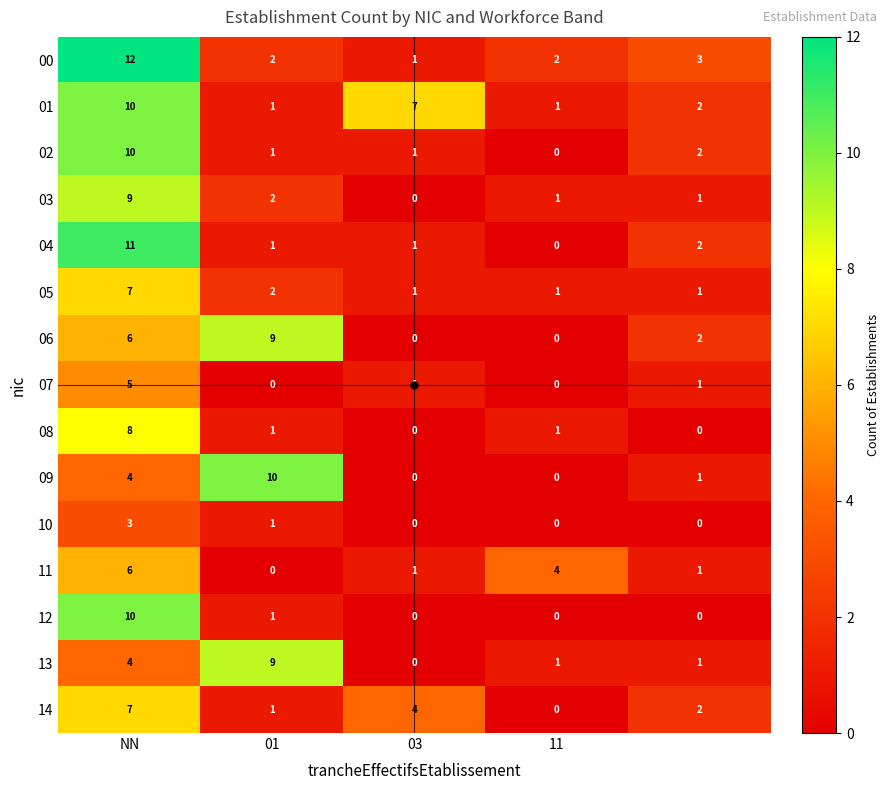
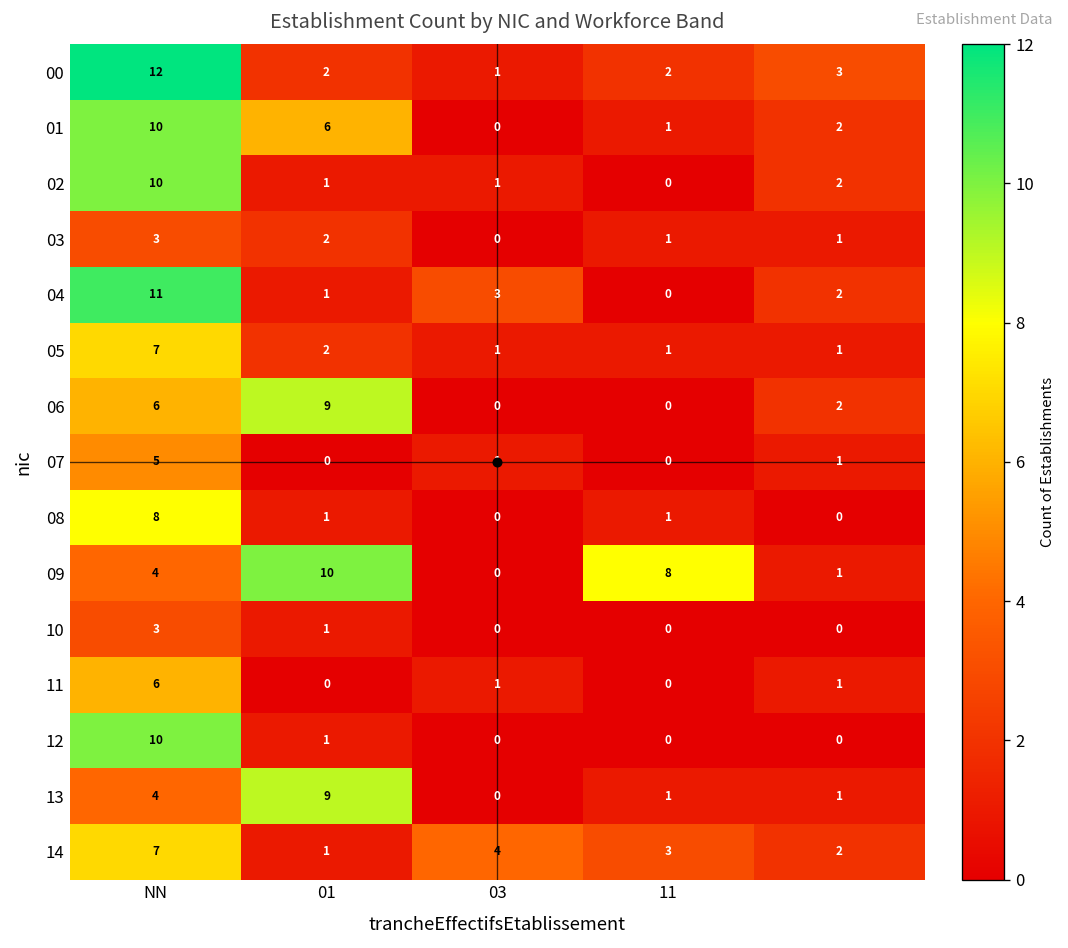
01, 01: 1 -> 6
01, 03: 7 -> 0
03, NN: 9 -> 3
04, 03: 1 -> 3
09, 11: 0 -> 8
11, 11: 4 -> 0
14, 11: 0 -> 3
